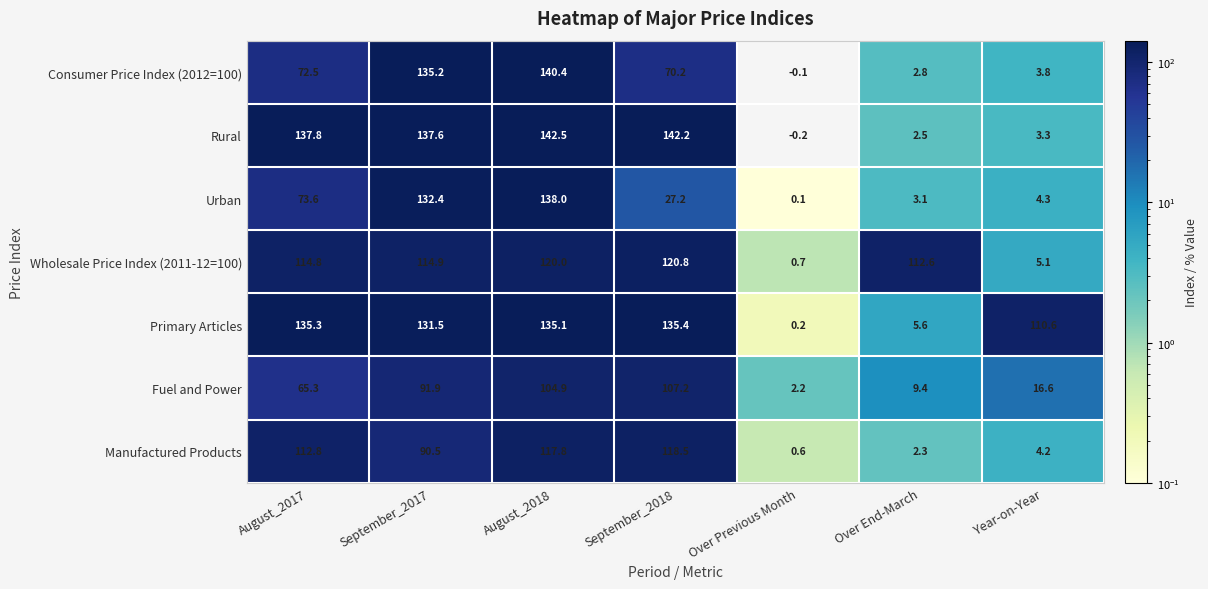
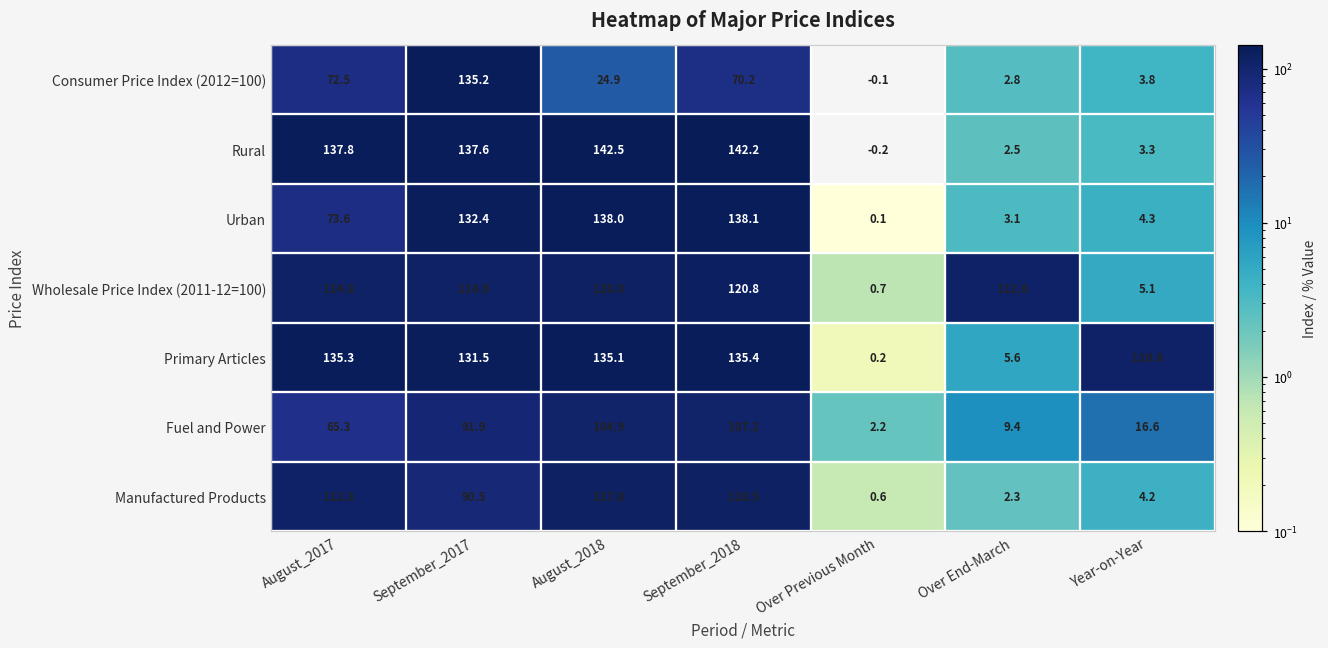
Consumer Price Index (2012=100), August_2018: 140.4 -> 24.9
Urban, September_2018: 27.2 -> 138.1
